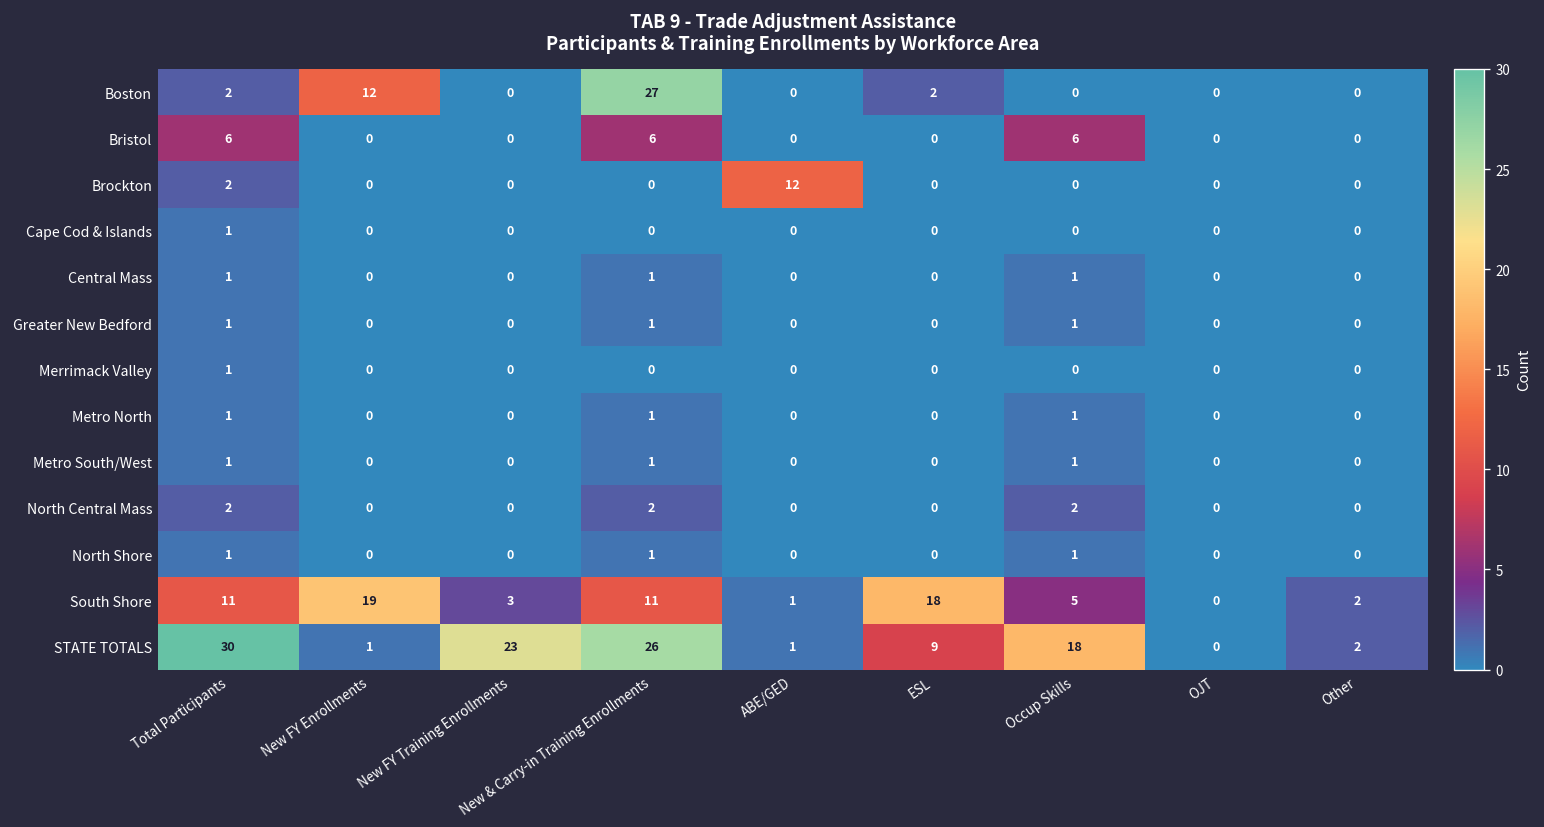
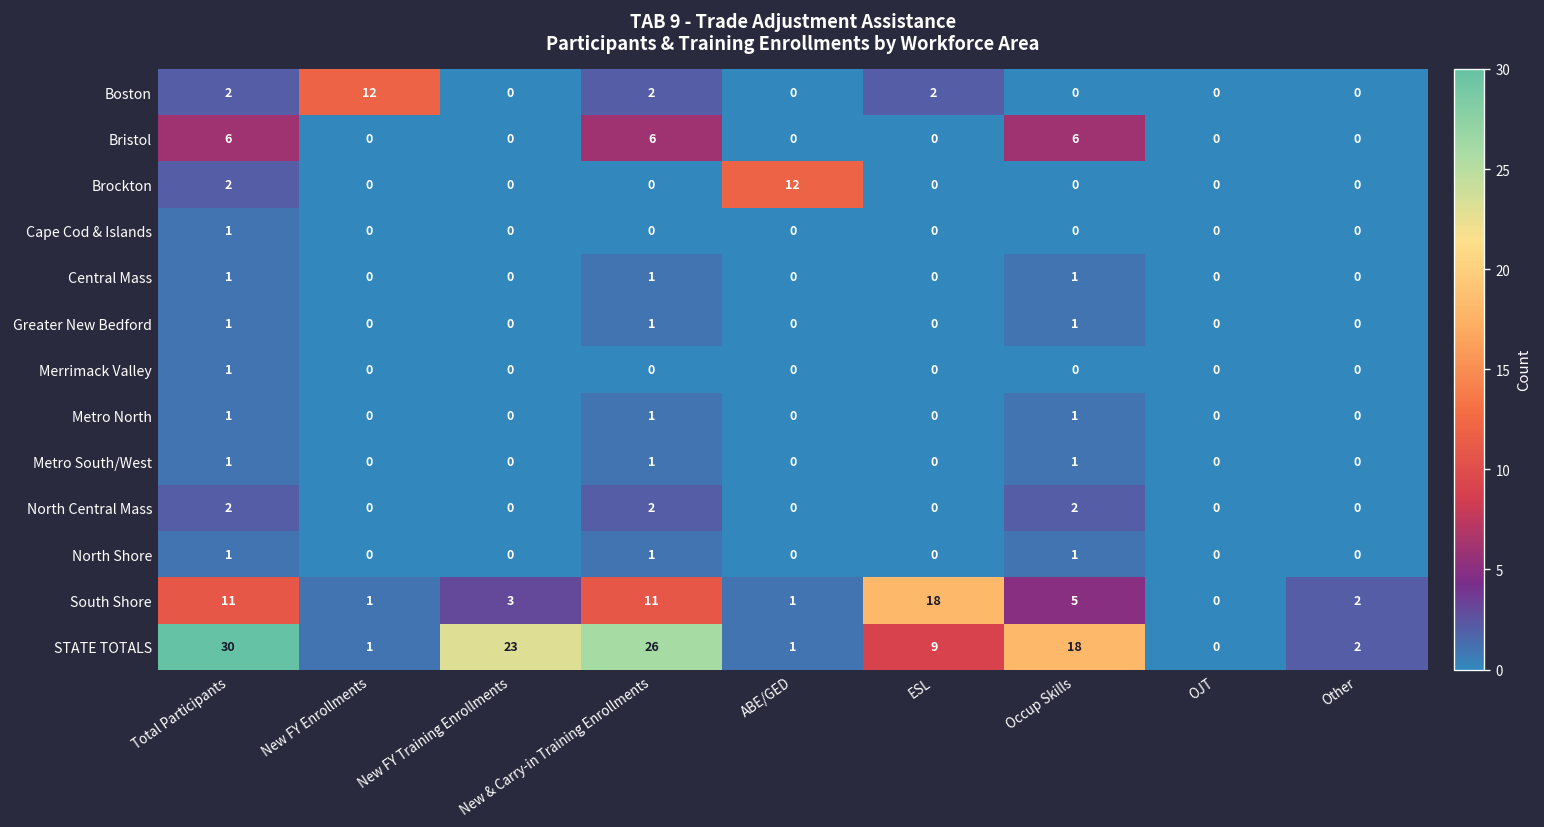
Boston, New & Carry-in Training Enrollments: 27 -> 2
South Shore, New FY Enrollments: 19 -> 1
